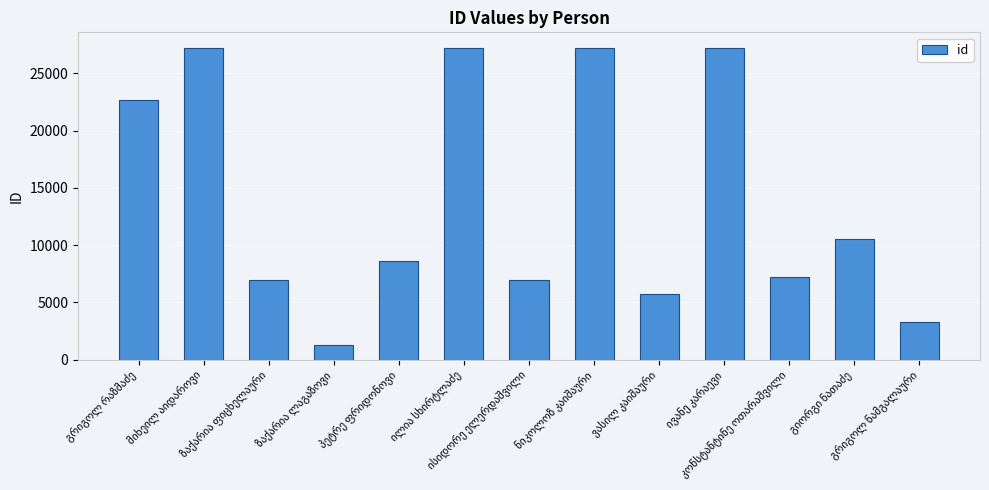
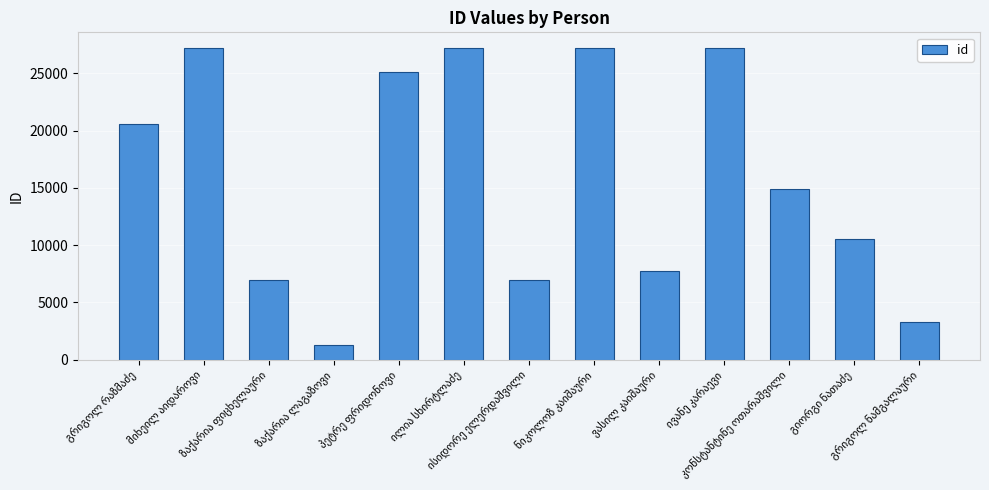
გრიგოლ რაზმაძე: 22700 -> 20500
პეტრე ფრიდონოვი: 8600 -> 25100
ვასილ კაიშაური: 5800 -> 7700
კონსტანტინე ოთარაშვილი: 7200 -> 14900
